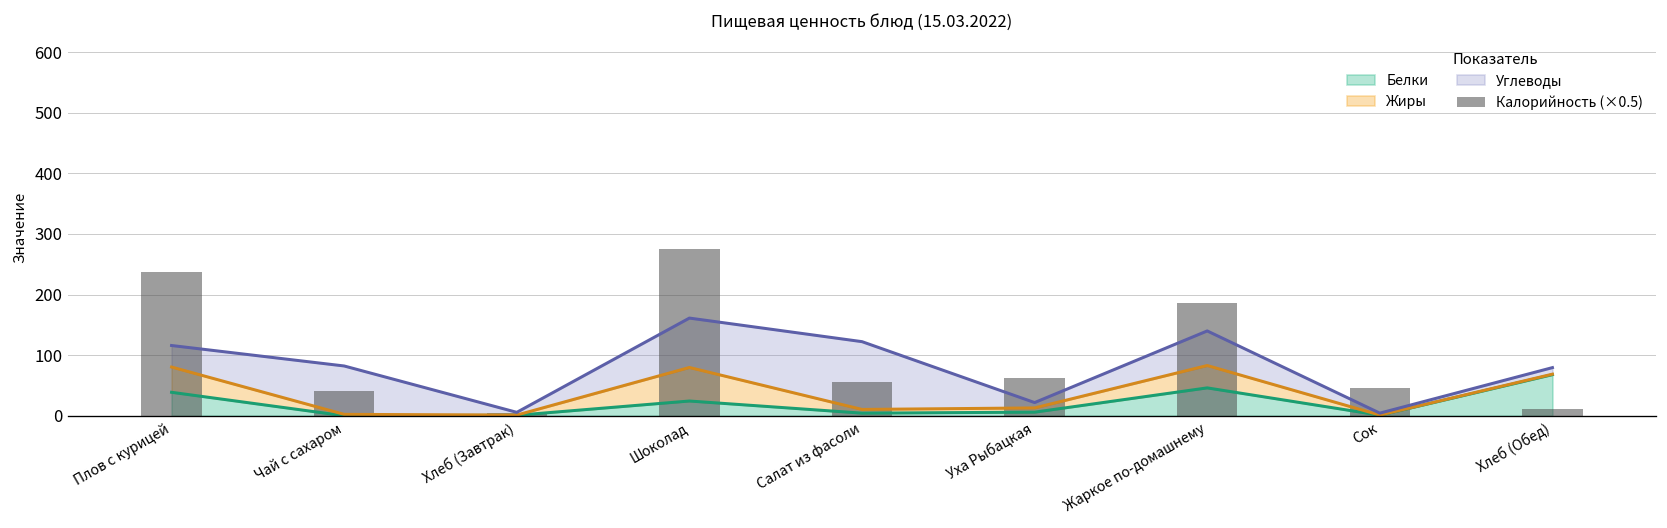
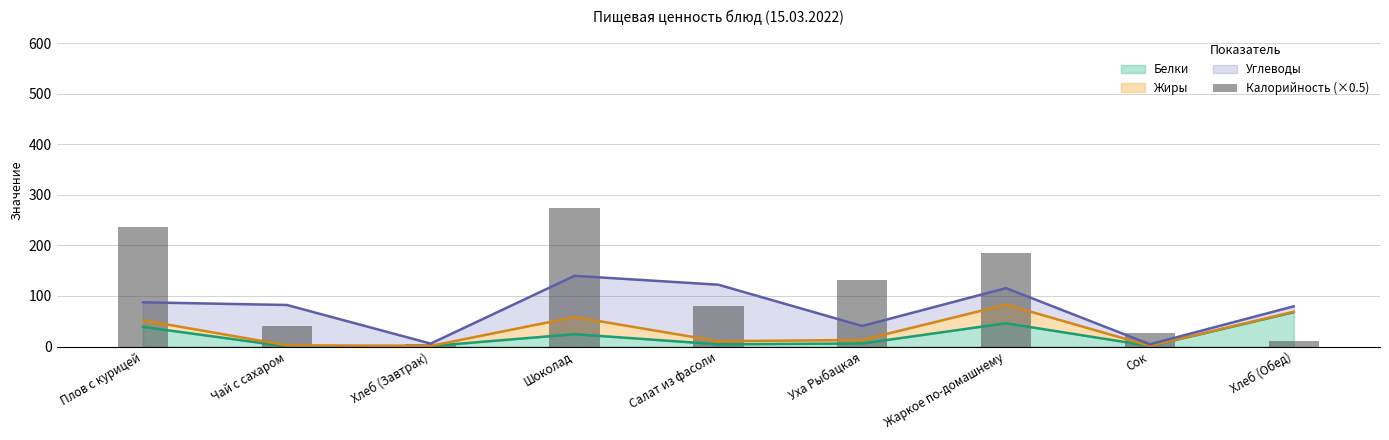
Жиры, Плов с курицей: 40 -> 10
Жиры, Шоколад: 60 -> 30
Калорийность (×0.5), Салат из фасоли: 60 -> 80
Калорийность (×0.5), Уха Рыбацкая: 60 -> 130
Углеводы, Уха Рыбацкая: 10 -> 30
Углеводы, Жаркое по-домашнему: 60 -> 30
Калорийность (×0.5), Сок: 50 -> 30
